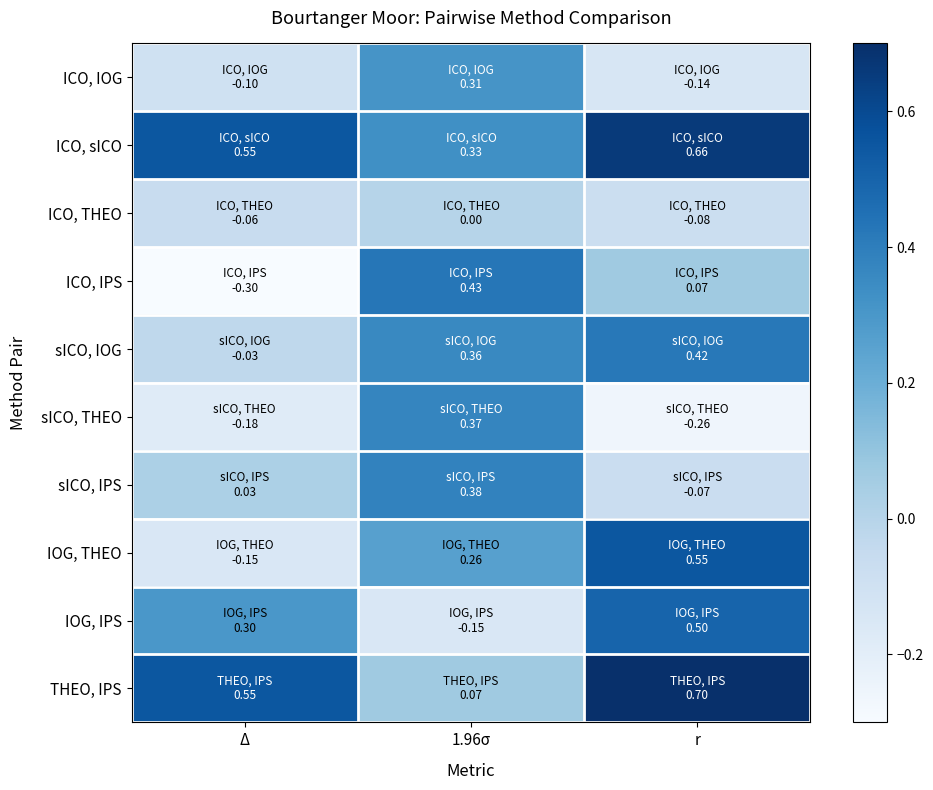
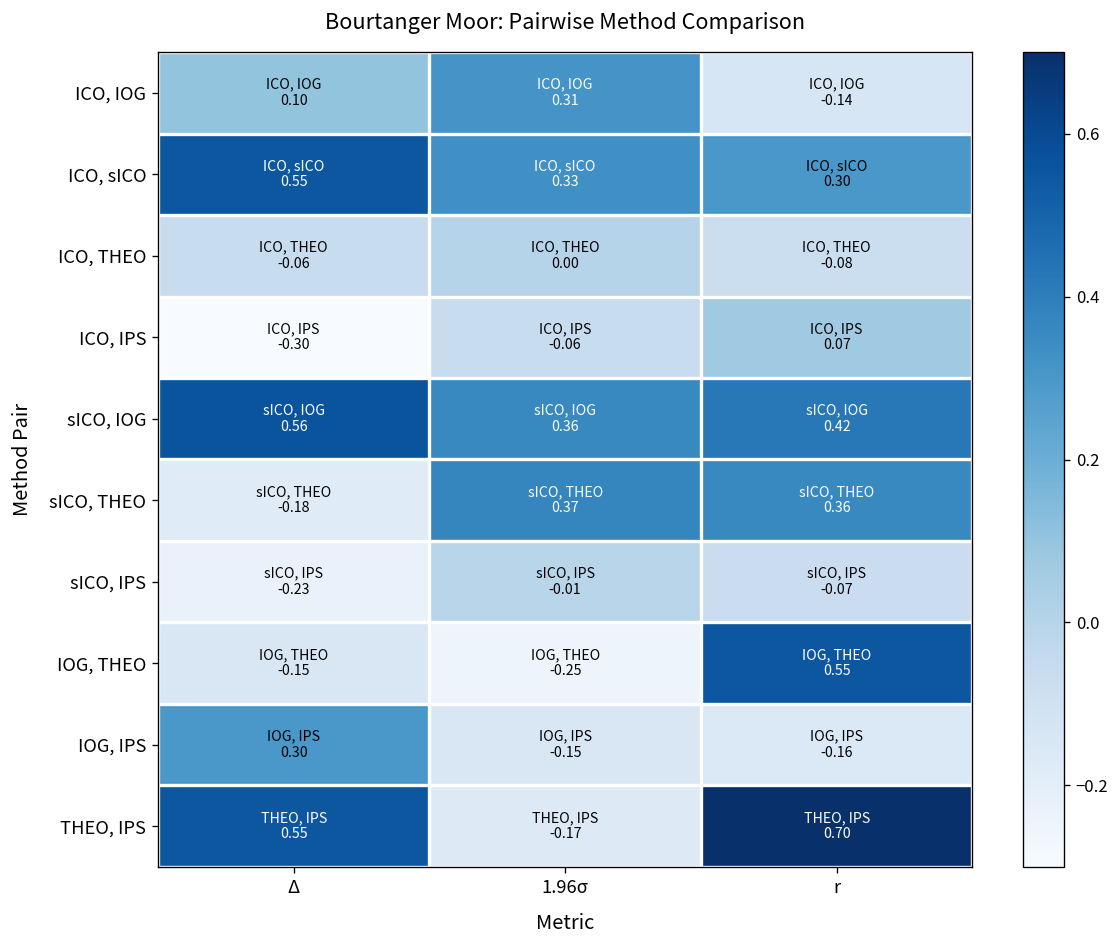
ICO, IOG, Δ: -0.10 -> 0.10
ICO, sICO, r: 0.66 -> 0.30
ICO, IPS, 1.96σ: 0.43 -> -0.06
sICO, IOG, Δ: -0.03 -> 0.56
sICO, THEO, r: -0.26 -> 0.36
sICO, IPS, Δ: 0.03 -> -0.23
sICO, IPS, 1.96σ: 0.38 -> -0.01
IOG, THEO, 1.96σ: 0.26 -> -0.25
IOG, IPS, r: 0.50 -> -0.16
THEO, IPS, 1.96σ: 0.07 -> -0.17
